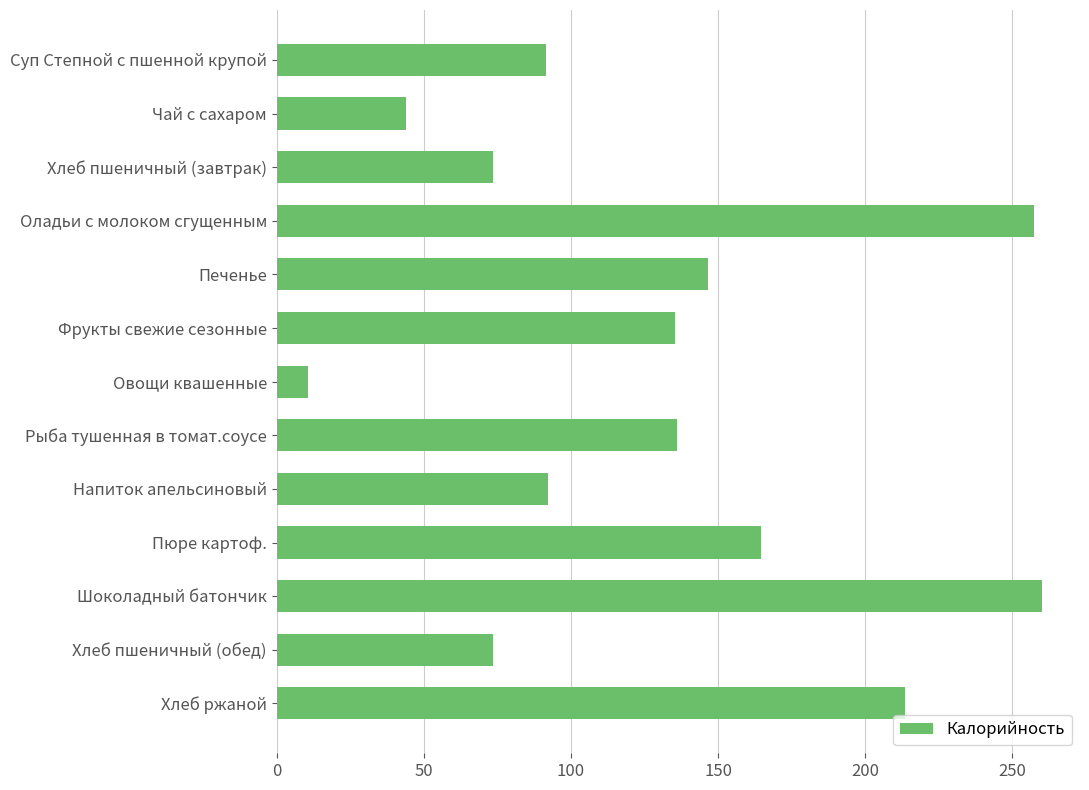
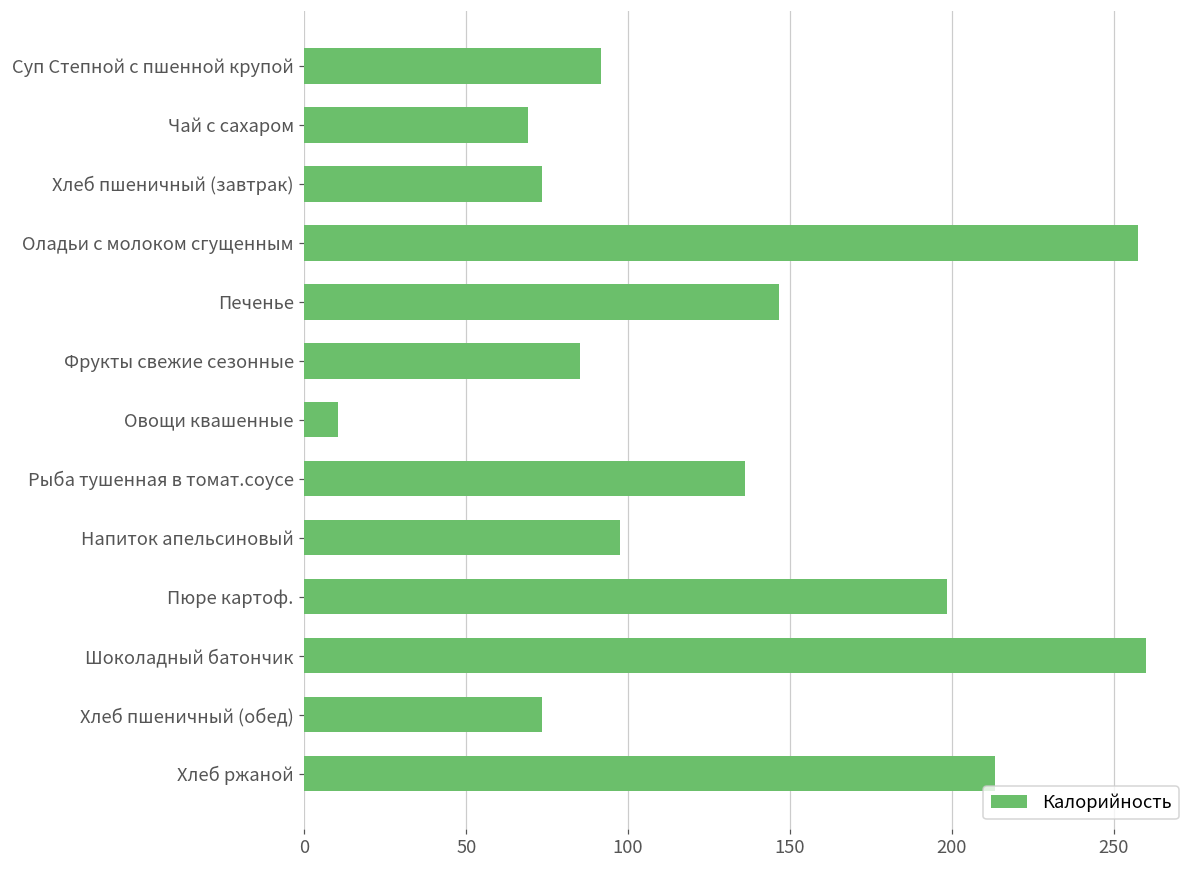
Чай с сахаром: 44 -> 69
Фрукты свежие сезонные: 135 -> 85
Напиток апельсиновый: 92 -> 98
Пюре картоф.: 165 -> 199
